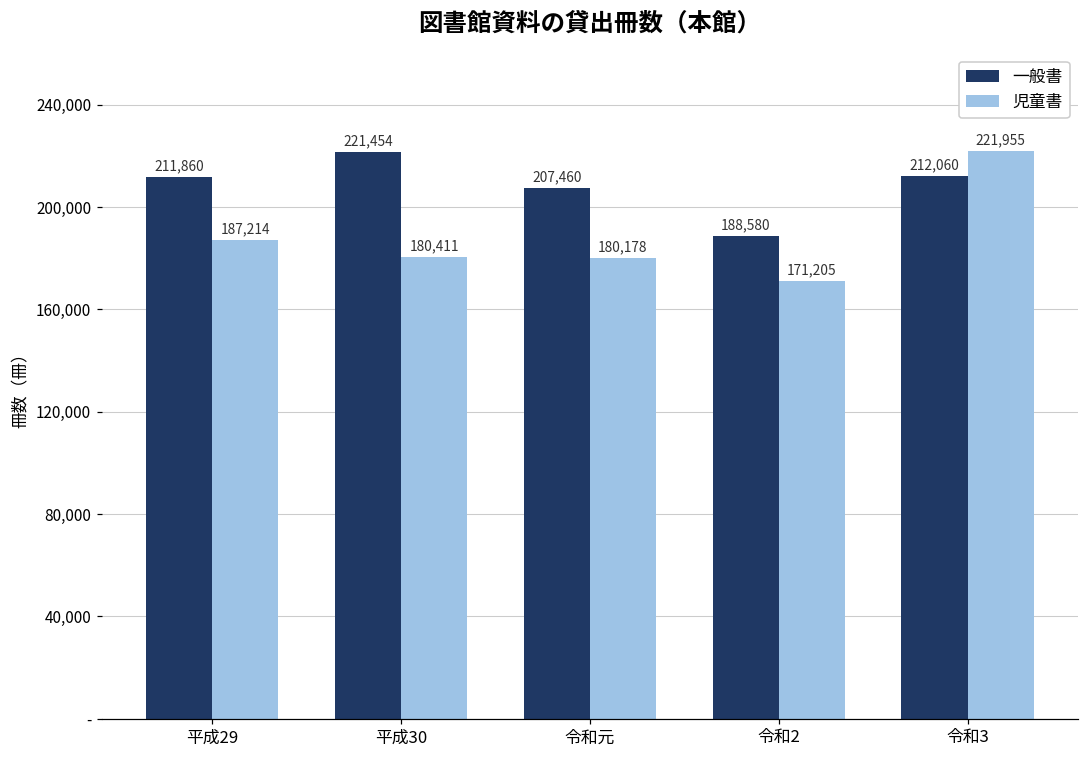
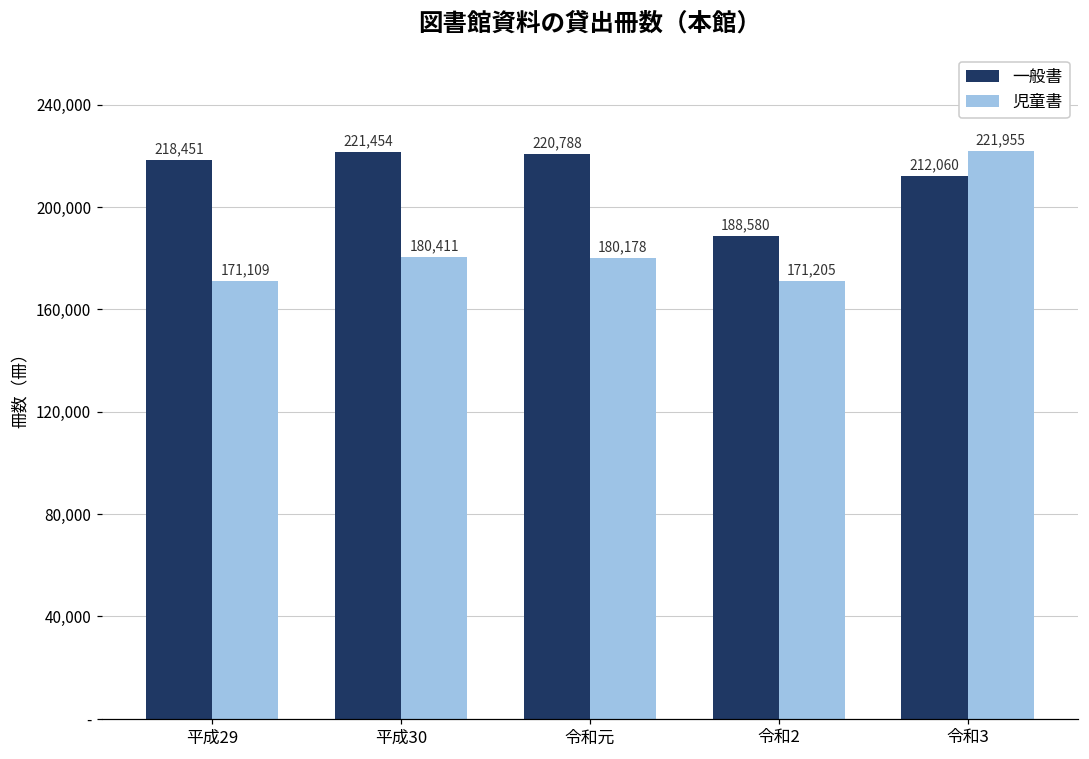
一般書, 平成29: 211,860 -> 218,451
児童書, 平成29: 187,214 -> 171,109
一般書, 令和元: 207,460 -> 220,788
